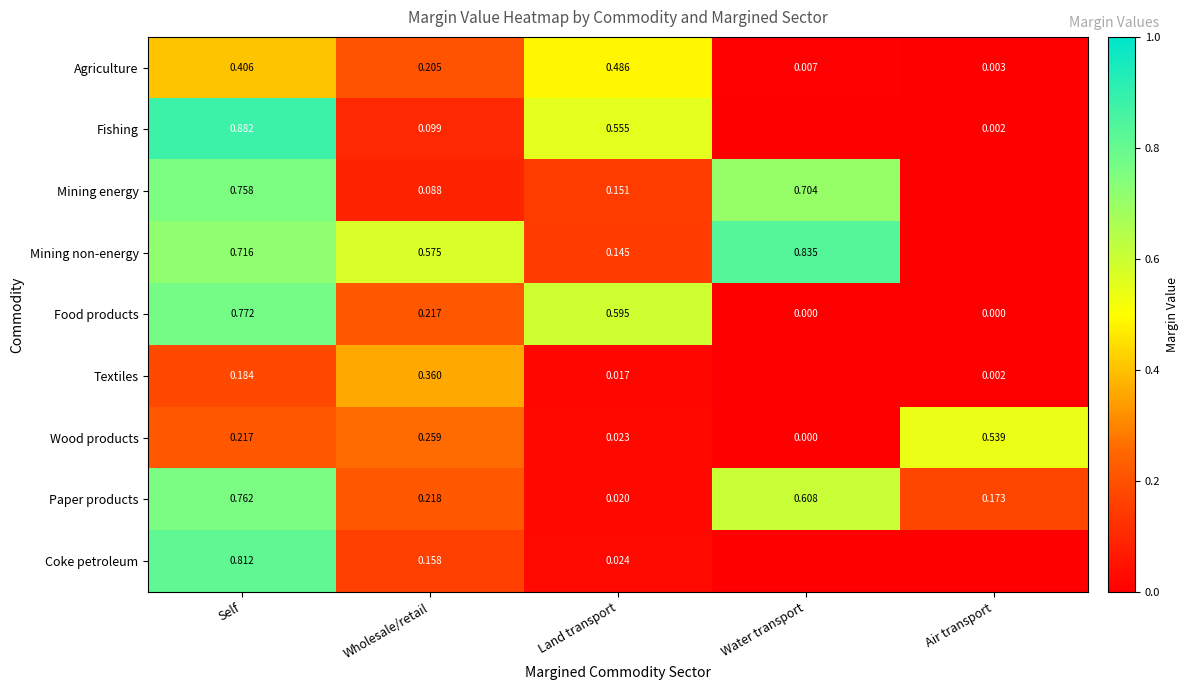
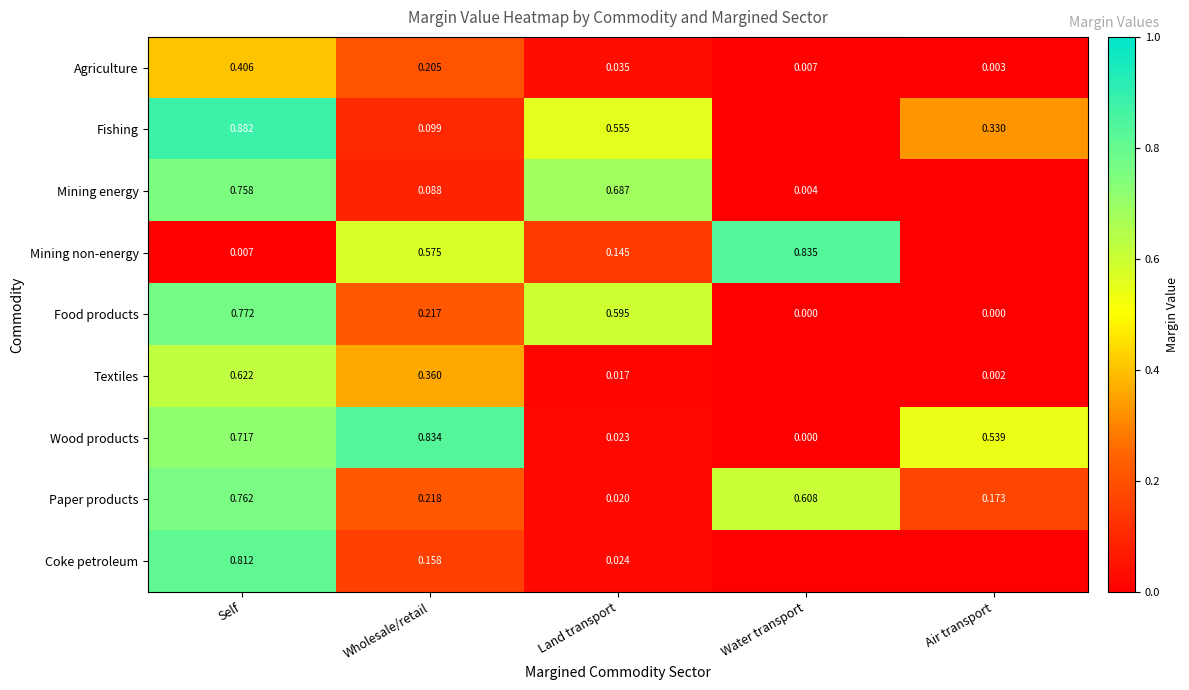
Agriculture, Land transport: 0.486 -> 0.035
Fishing, Air transport: 0.002 -> 0.330
Mining energy, Land transport: 0.151 -> 0.687
Mining energy, Water transport: 0.704 -> 0.004
Mining non-energy, Self: 0.716 -> 0.007
Textiles, Self: 0.184 -> 0.622
Wood products, Self: 0.217 -> 0.717
Wood products, Wholesale/retail: 0.259 -> 0.834
